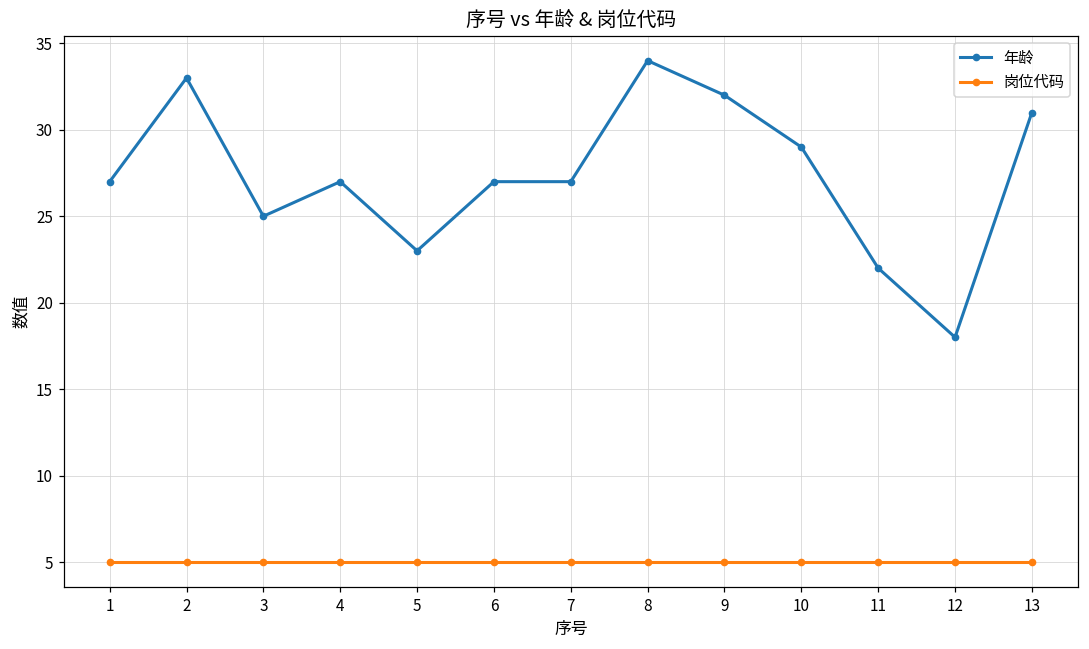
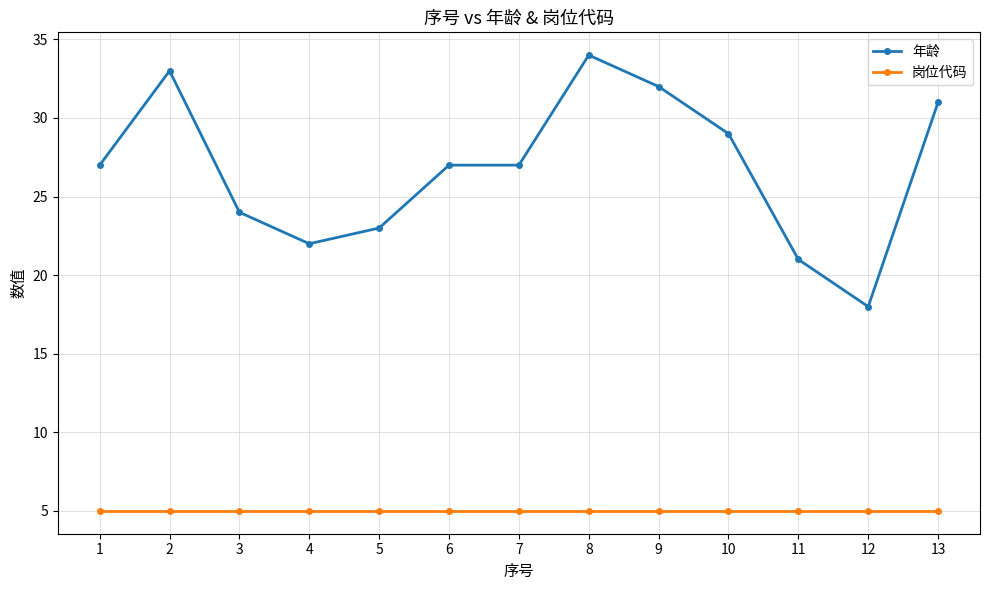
年龄, 3: 25 -> 24
年龄, 4: 27 -> 22
年龄, 11: 22 -> 21
